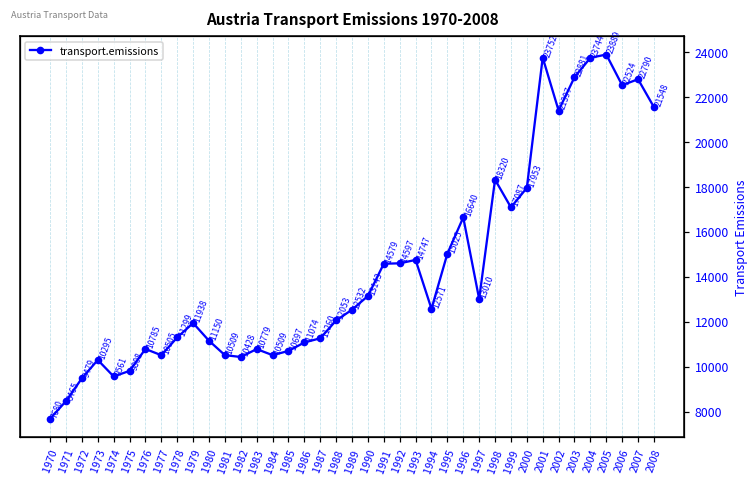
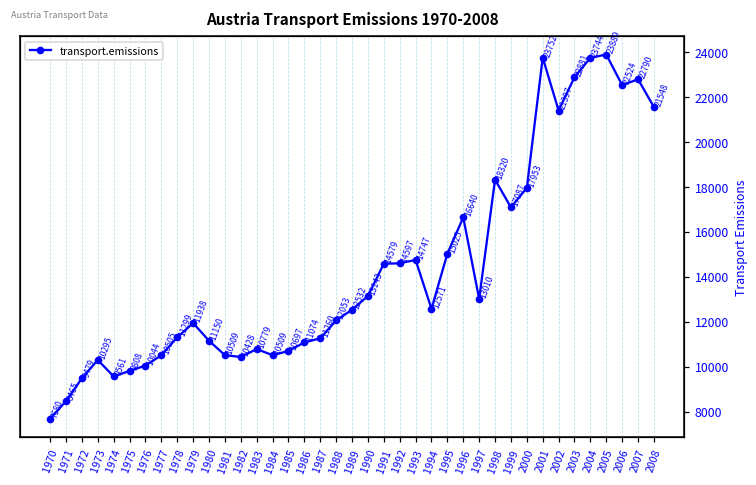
1976: 10785 -> 10044
